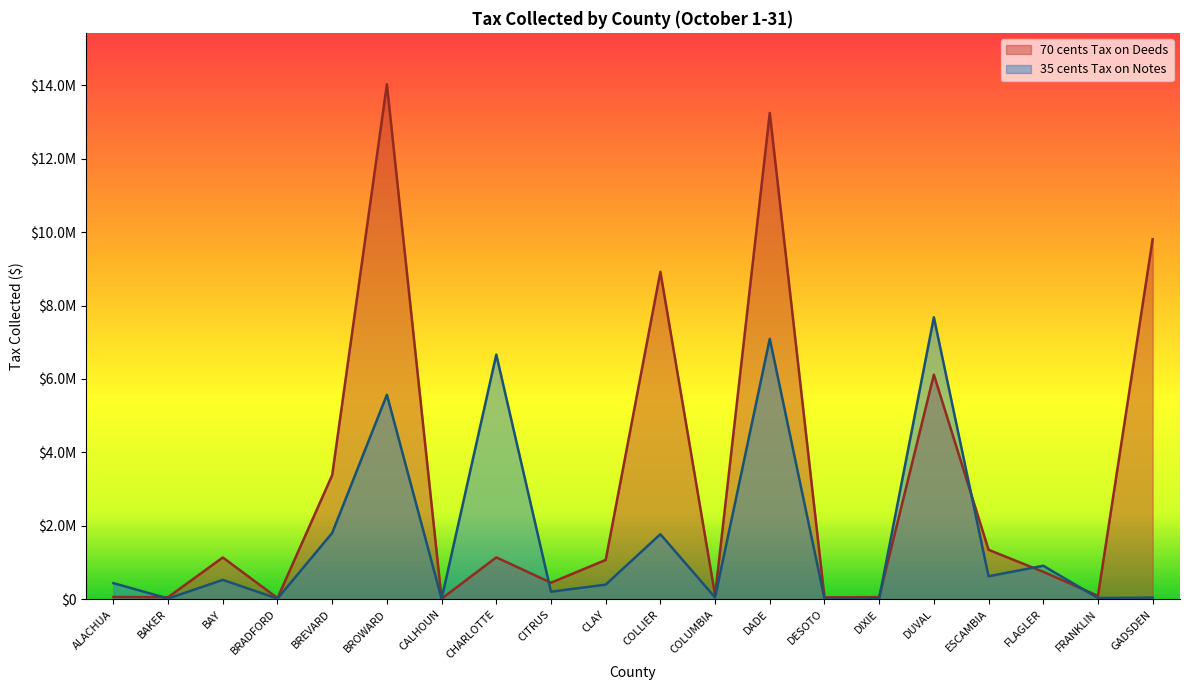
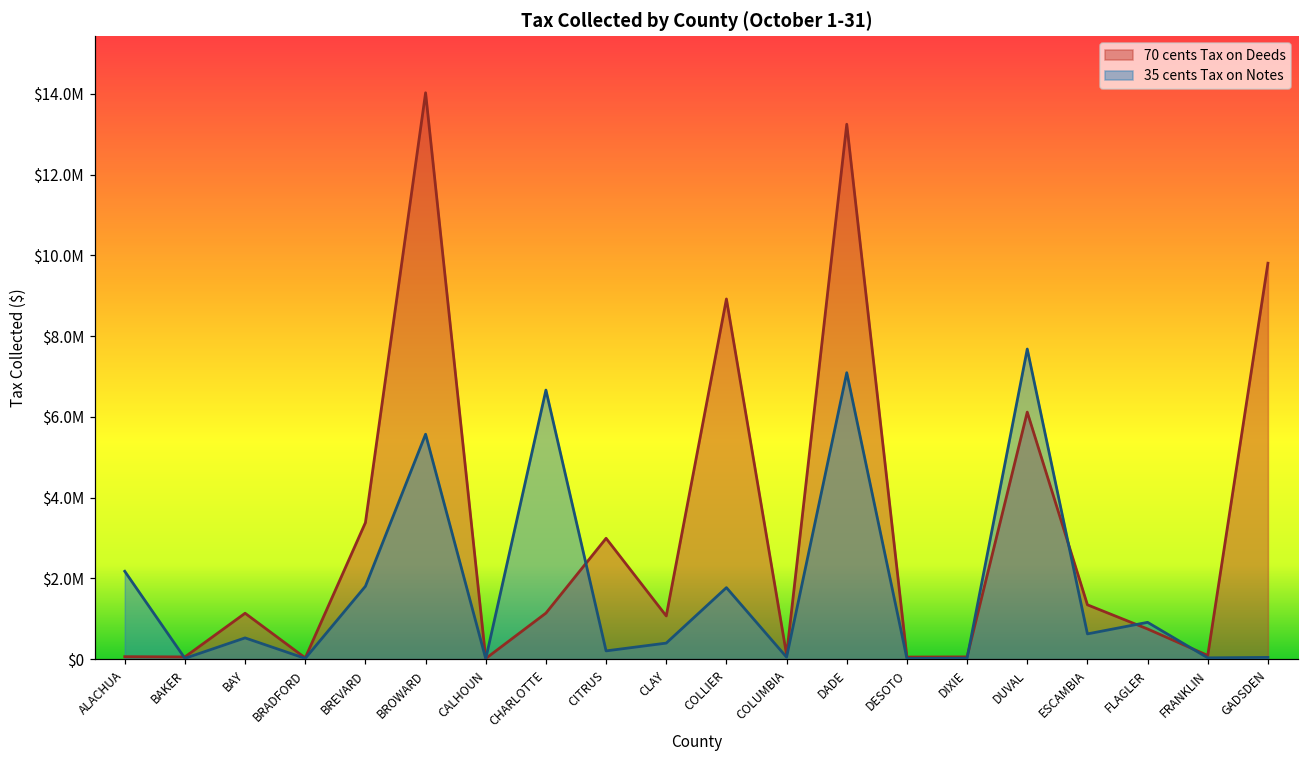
35 cents Tax on Notes, ALACHUA: $400000 -> $2200000
70 cents Tax on Deeds, CITRUS: $400000 -> $3000000
